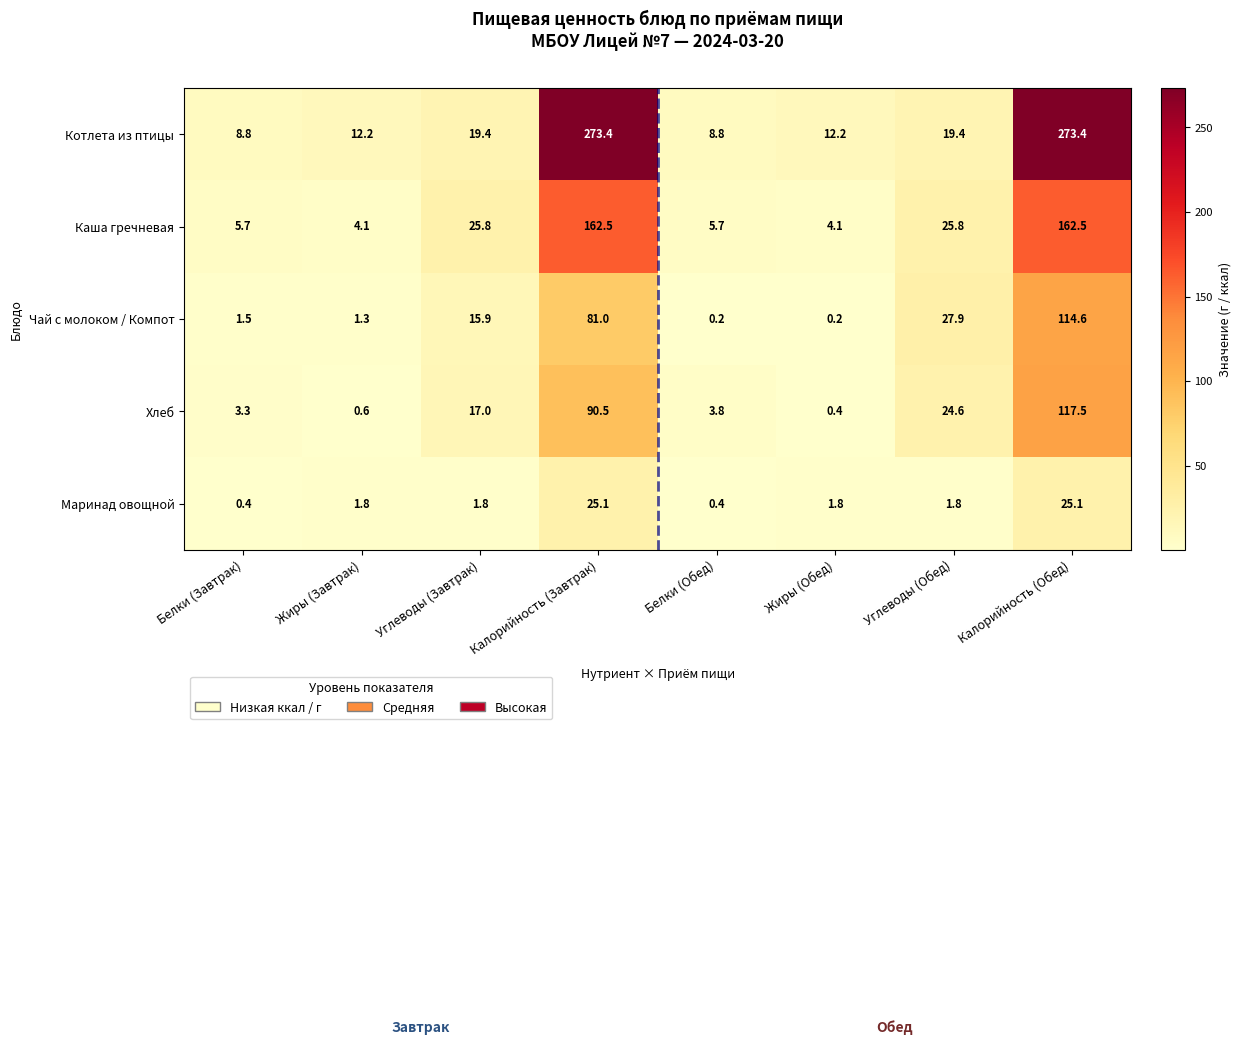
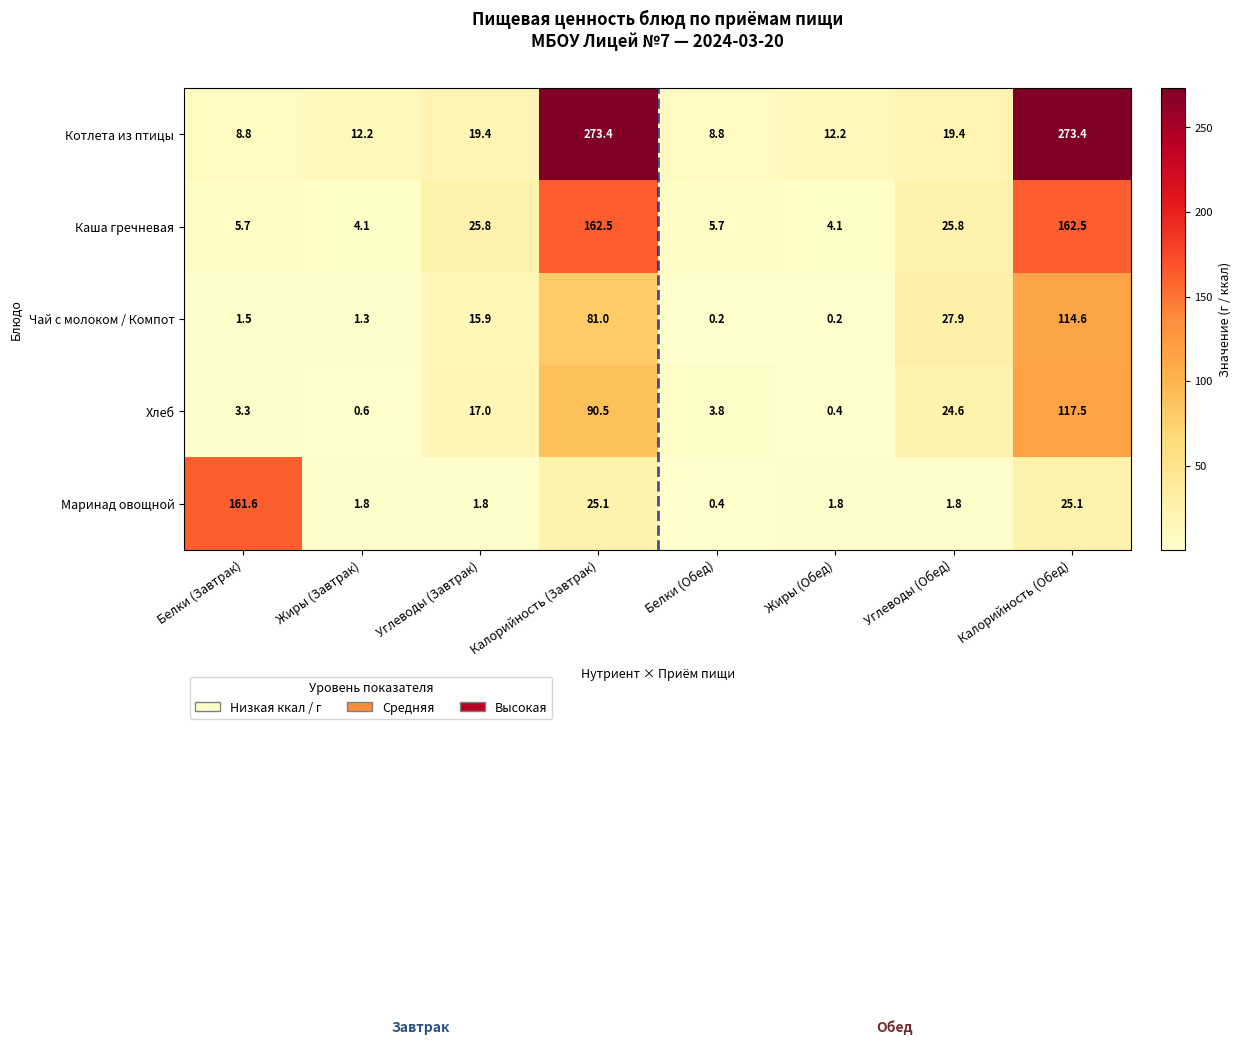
Маринад овощной, Белки (Завтрак): 0.4 -> 161.6
